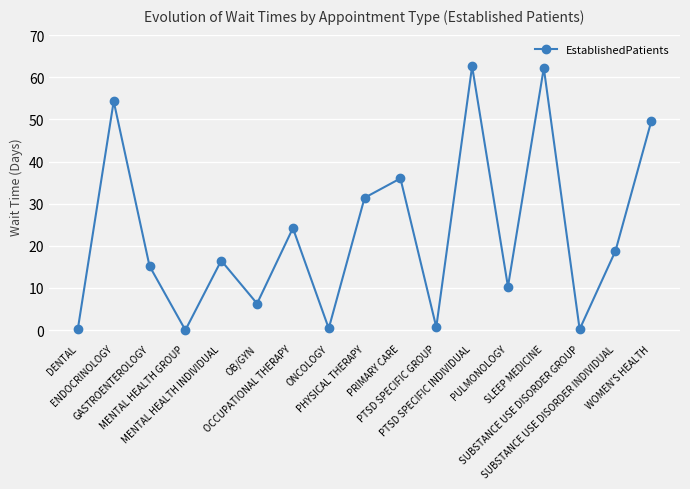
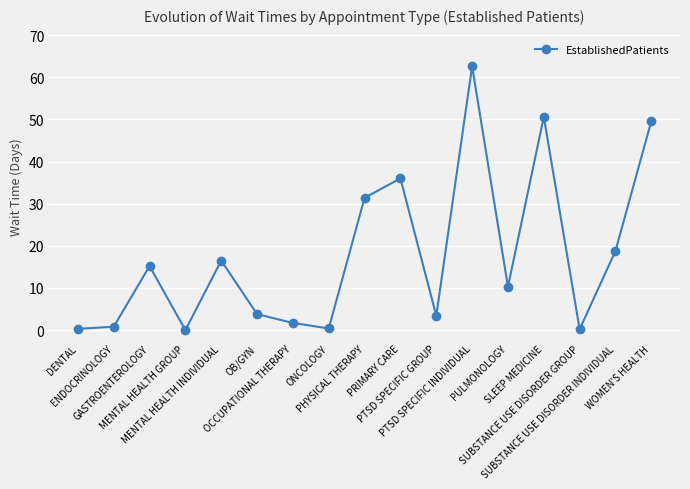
ENDOCRINOLOGY: 54 -> 1
OB/GYN: 6 -> 4
OCCUPATIONAL THERAPY: 24 -> 2
PTSD SPECIFIC GROUP: 1 -> 3
SLEEP MEDICINE: 62 -> 51
